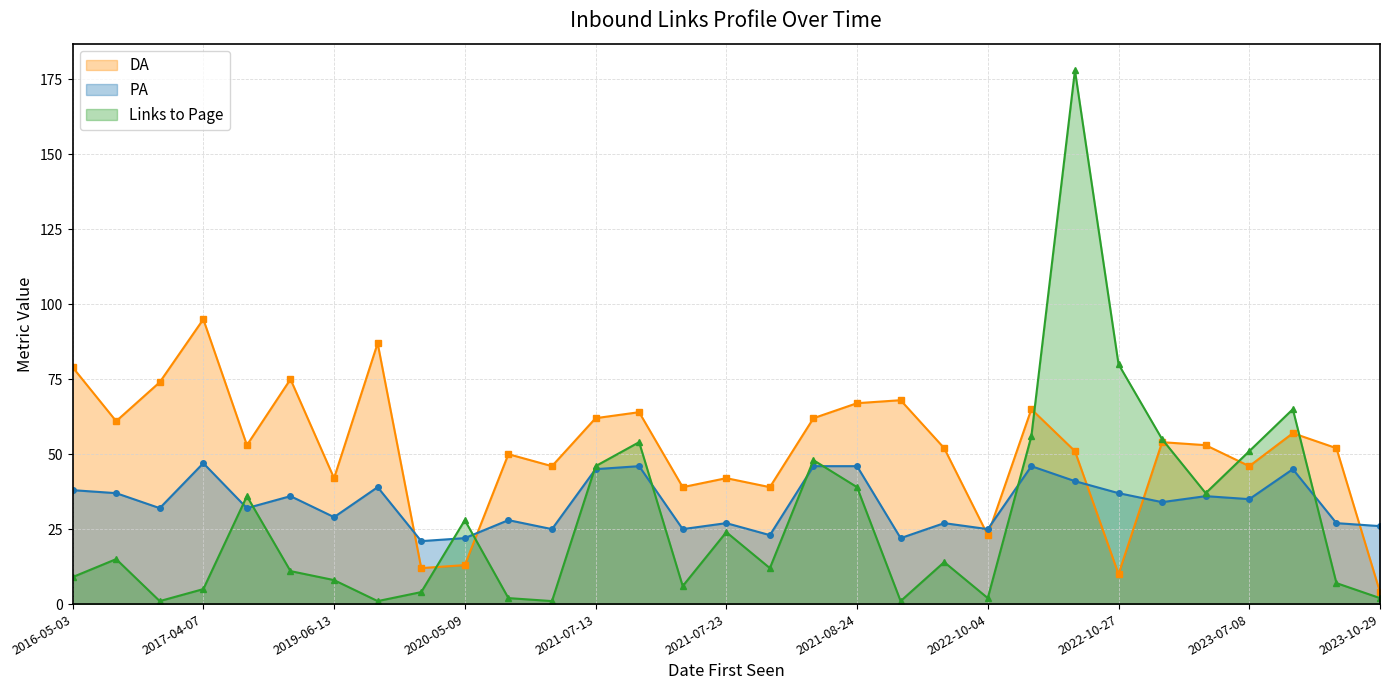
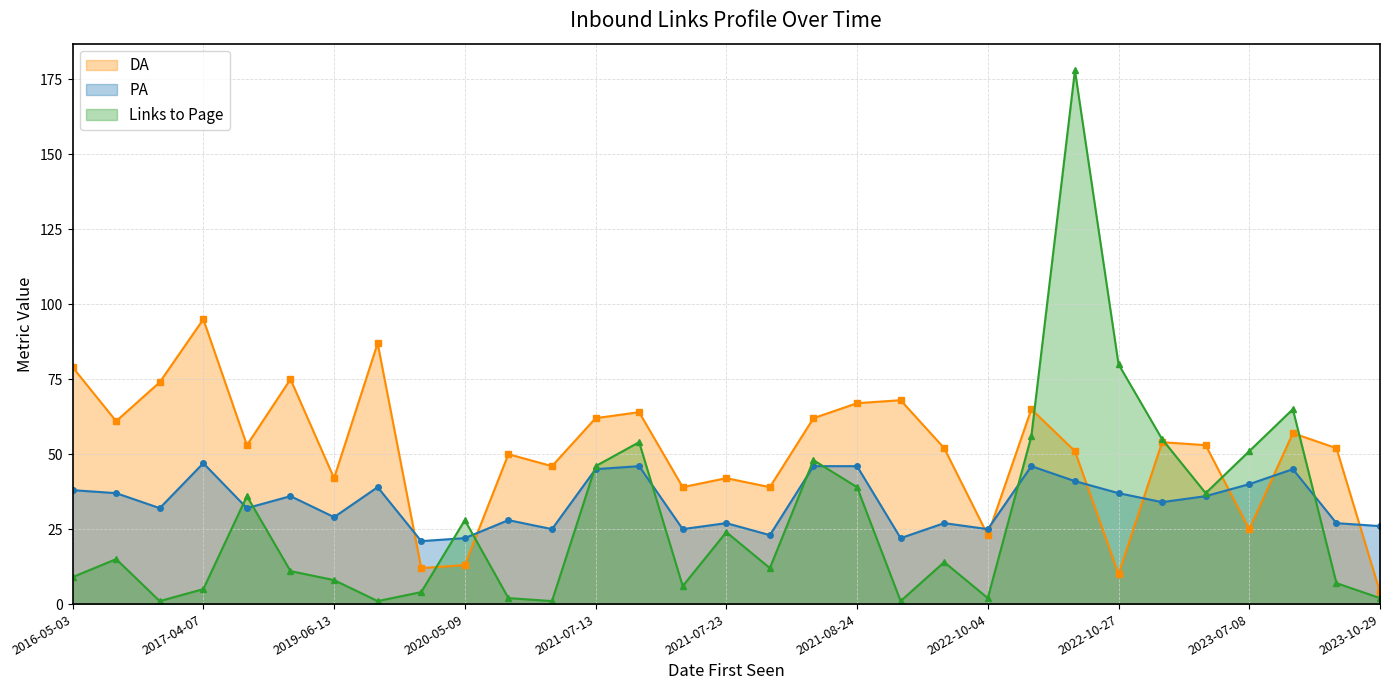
DA, 2023-07-08: 46 -> 25
PA, 2023-07-08: 35 -> 40
